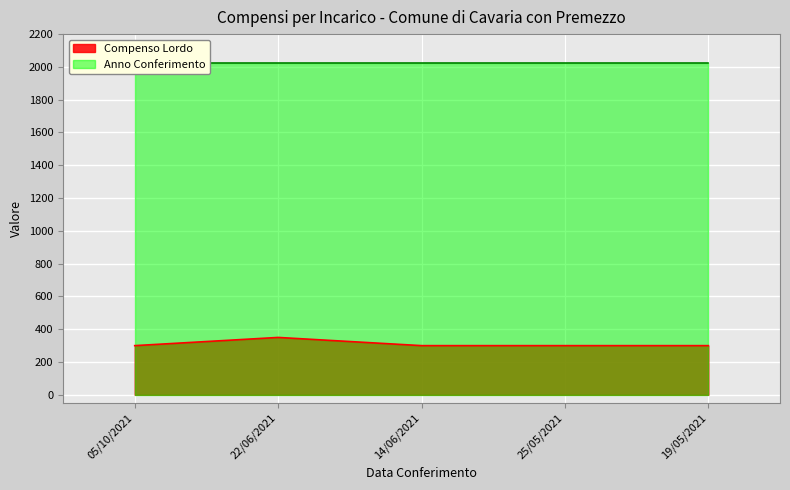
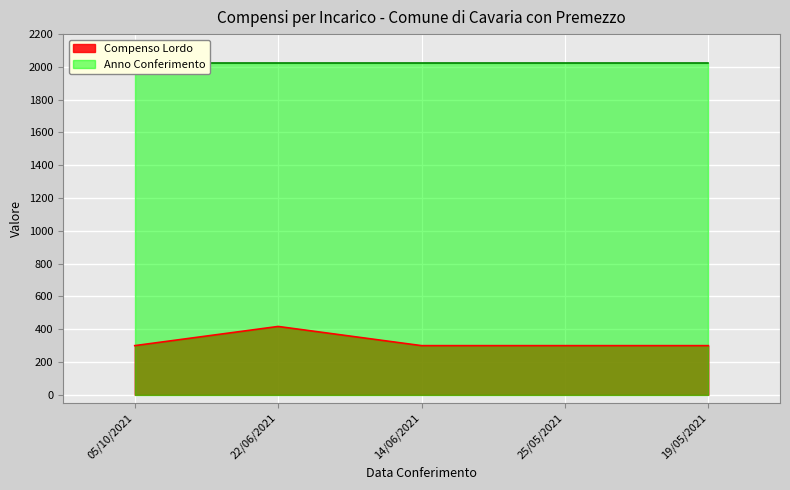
Compenso Lordo, 22/06/2021: 350 -> 420
